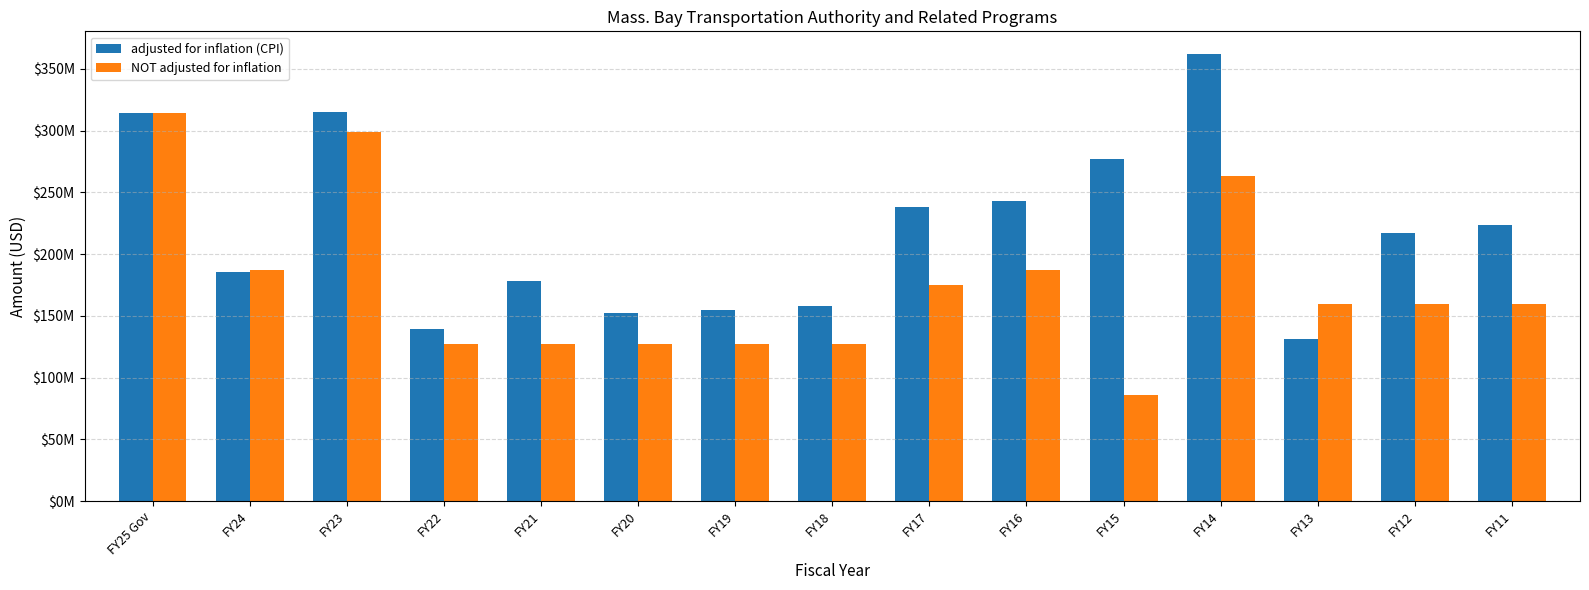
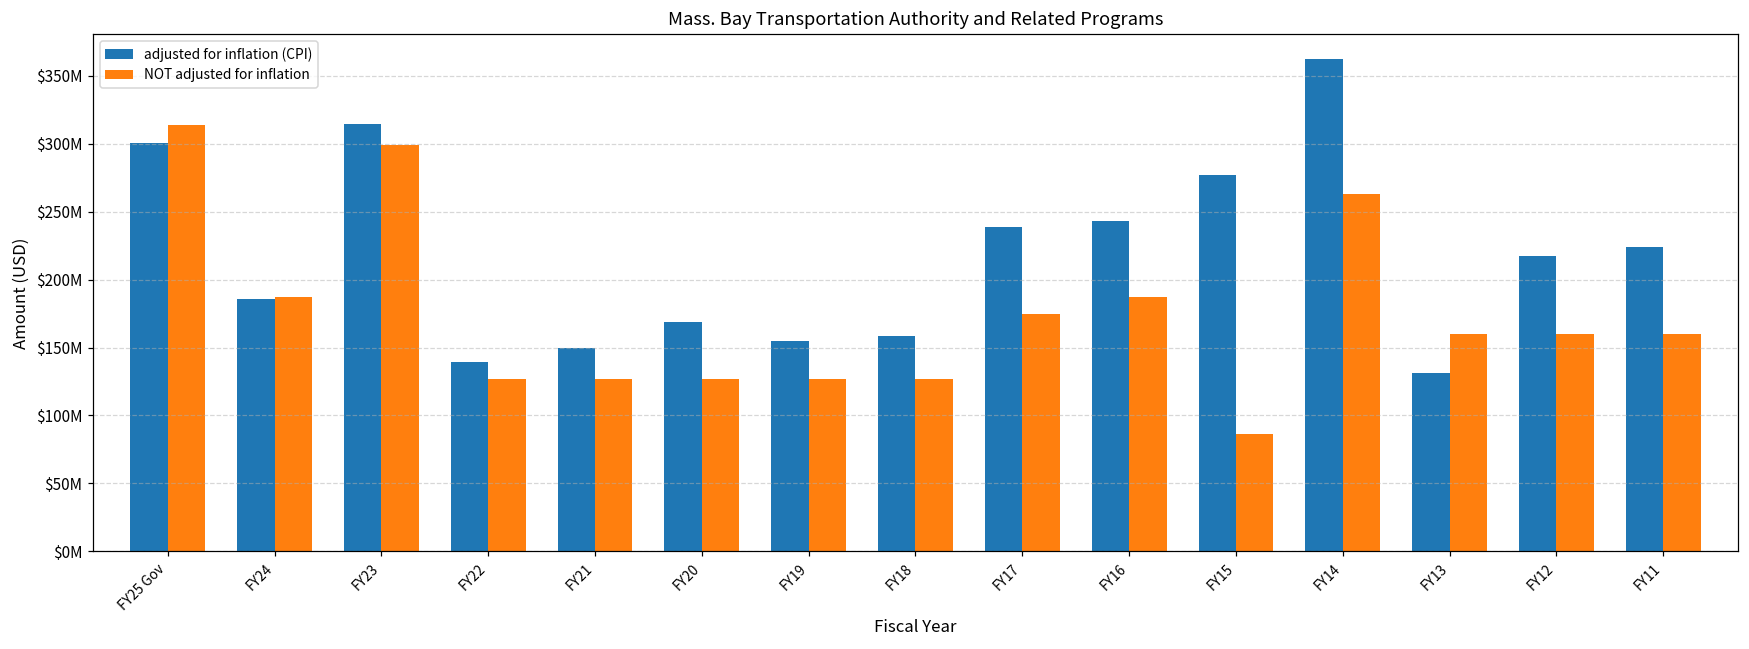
adjusted for inflation (CPI), FY25 Gov: $314000000 -> $301000000
adjusted for inflation (CPI), FY21: $179000000 -> $149000000
adjusted for inflation (CPI), FY20: $153000000 -> $169000000
